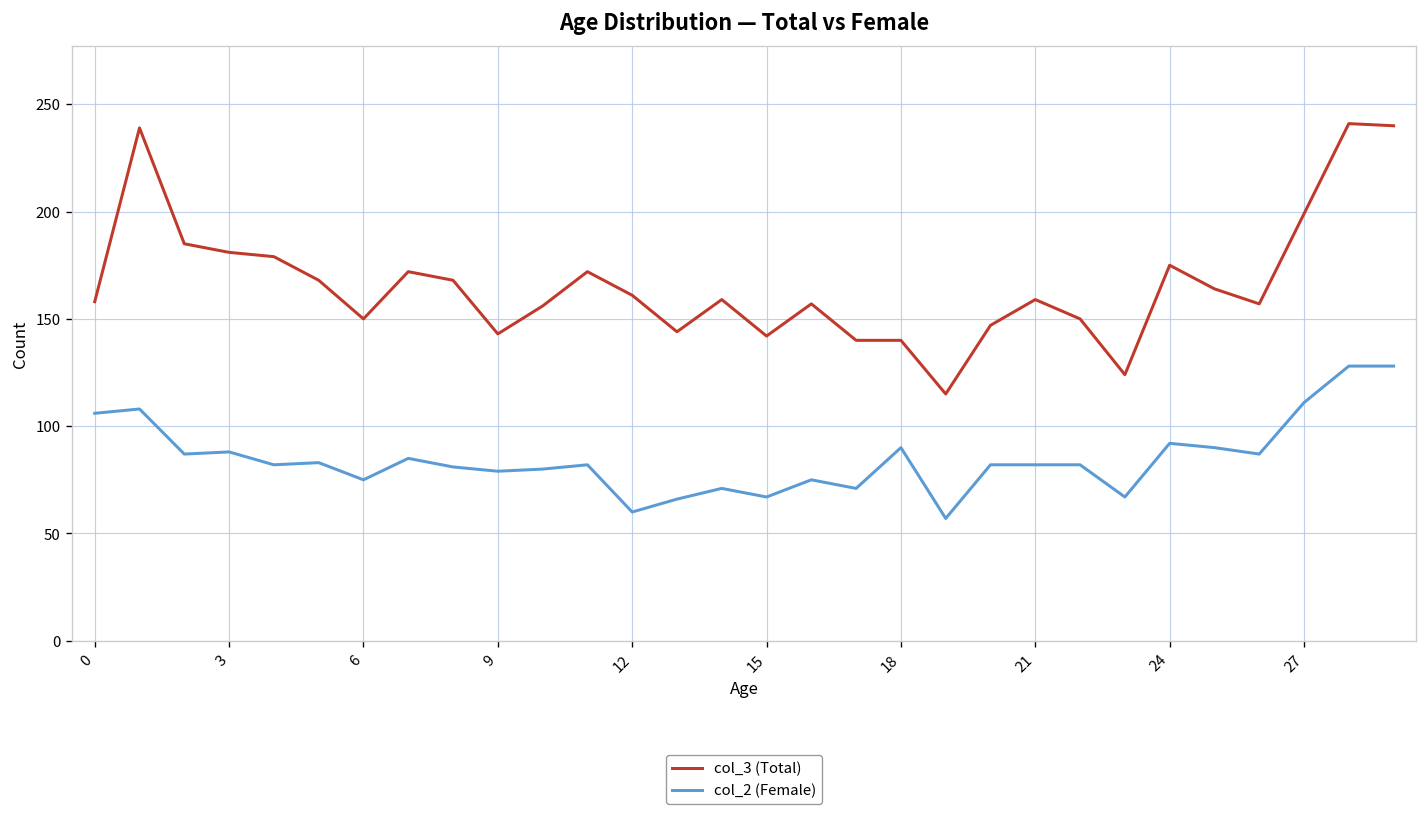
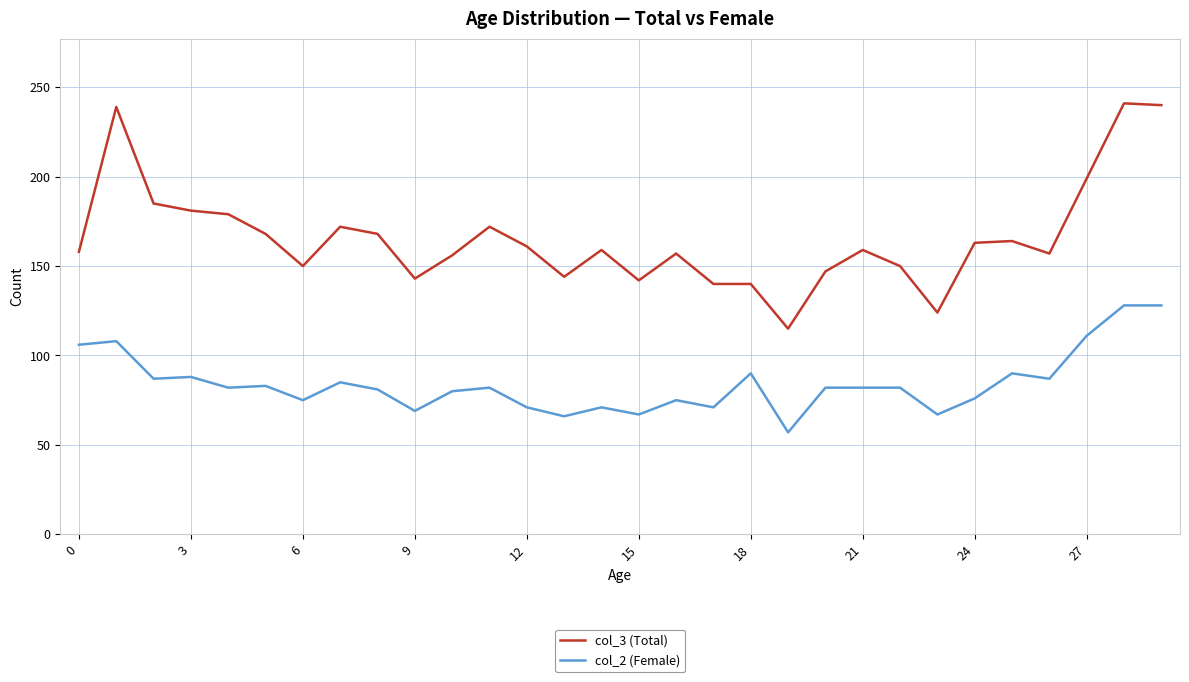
col_2 (Female), 9: 79 -> 69
col_2 (Female), 12: 60 -> 71
col_3 (Total), 24: 175 -> 163
col_2 (Female), 24: 92 -> 76
